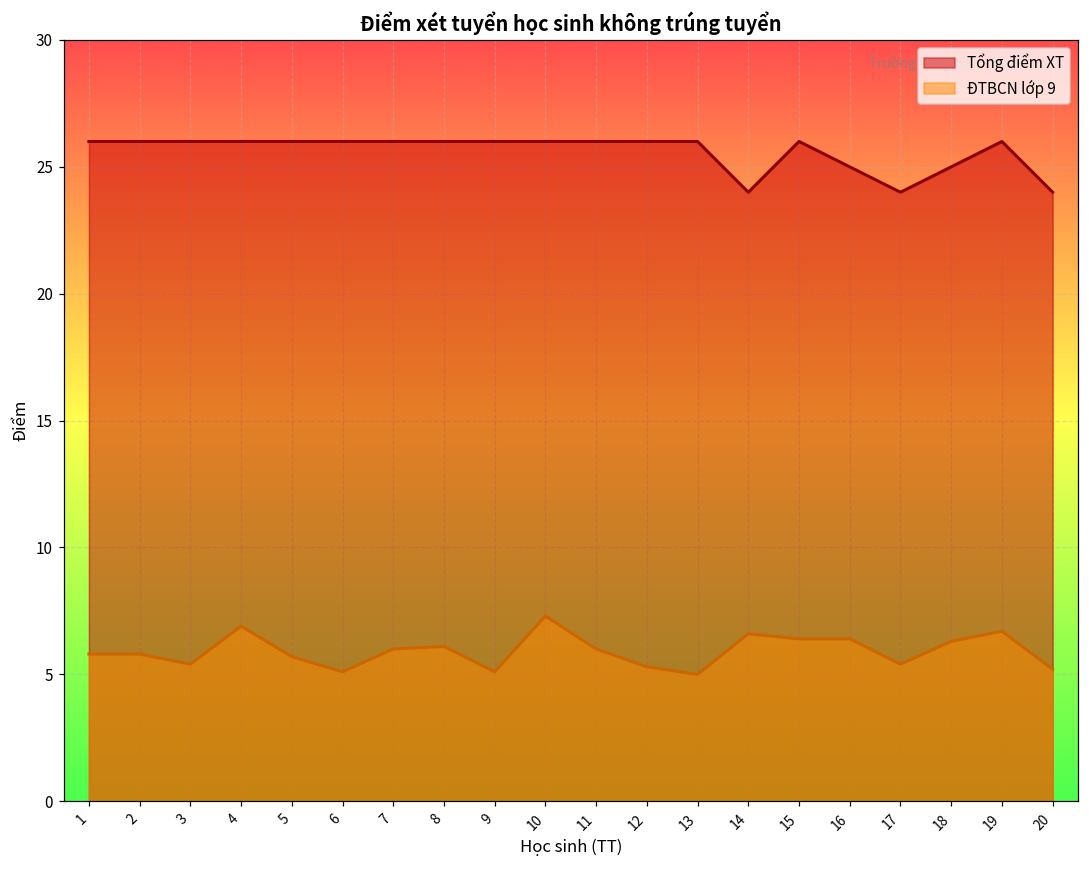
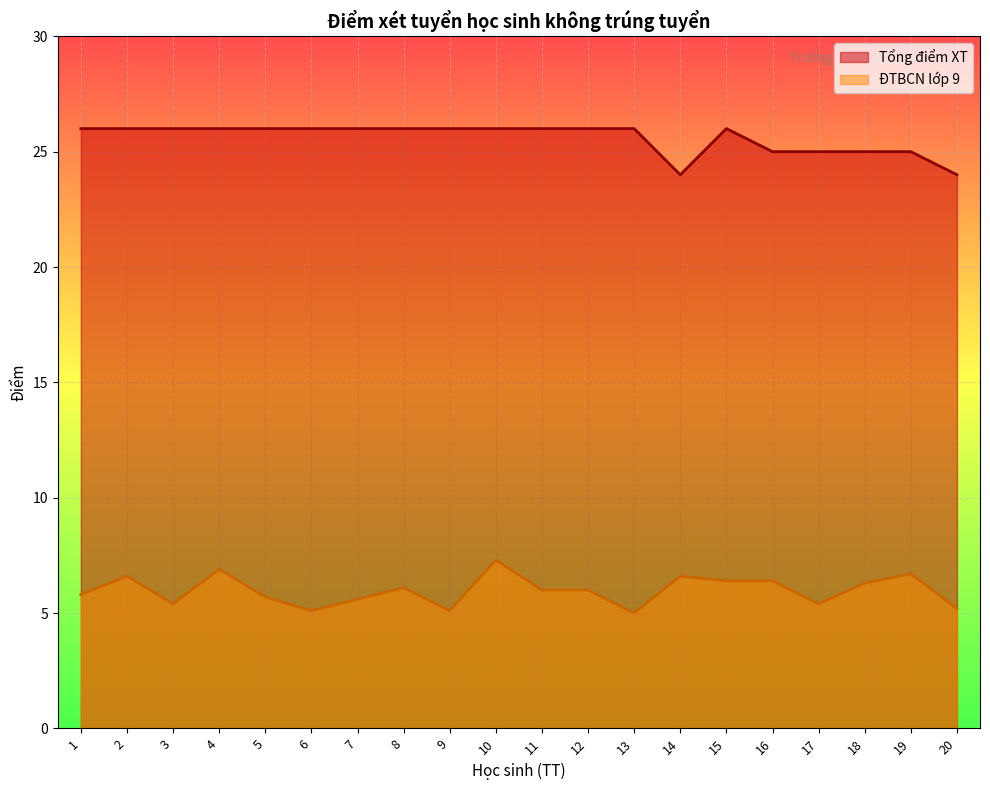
ĐTBCN lớp 9, 2: 5.8 -> 6.6
ĐTBCN lớp 9, 7: 6.0 -> 5.6
ĐTBCN lớp 9, 12: 5.3 -> 6.0
Tổng điểm XT, 17: 24 -> 25
Tổng điểm XT, 19: 26 -> 25
